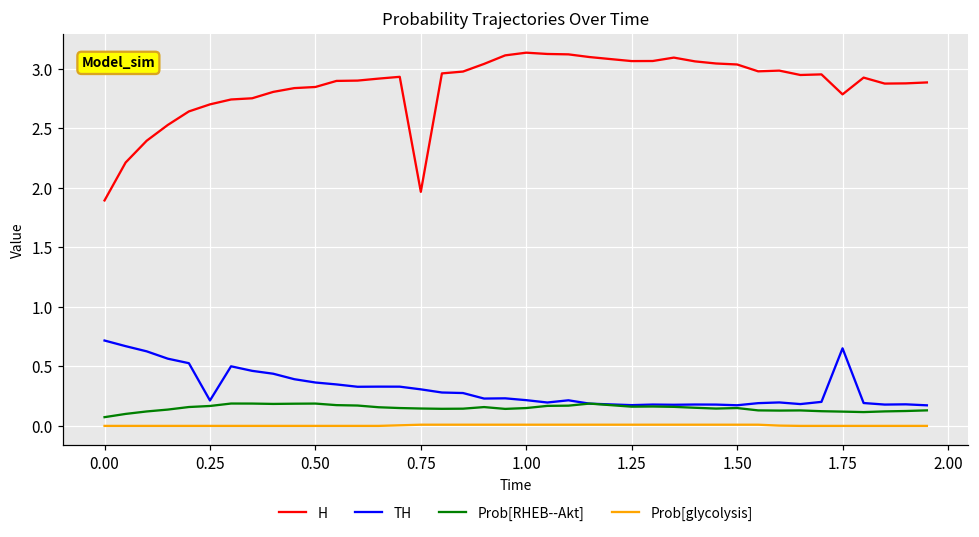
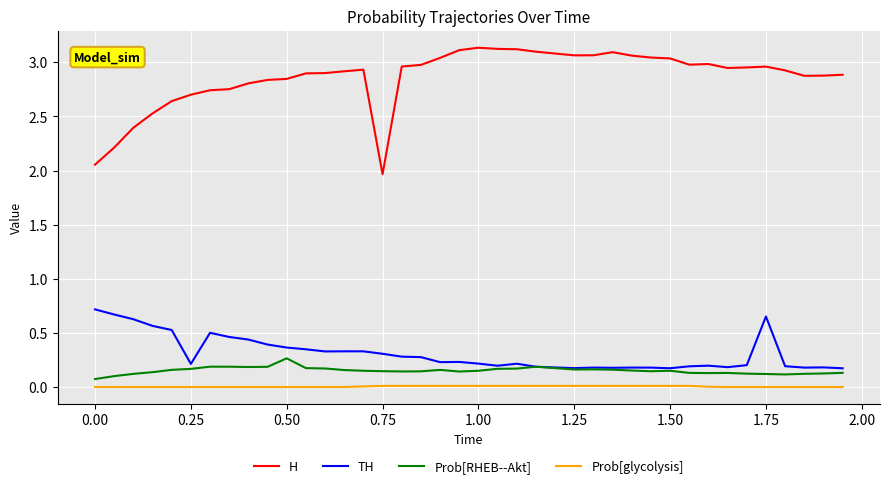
H, 0.00: 1.89 -> 2.05
Prob[RHEB--Akt], 0.50: 0.19 -> 0.26
H, 1.75: 2.79 -> 2.96
